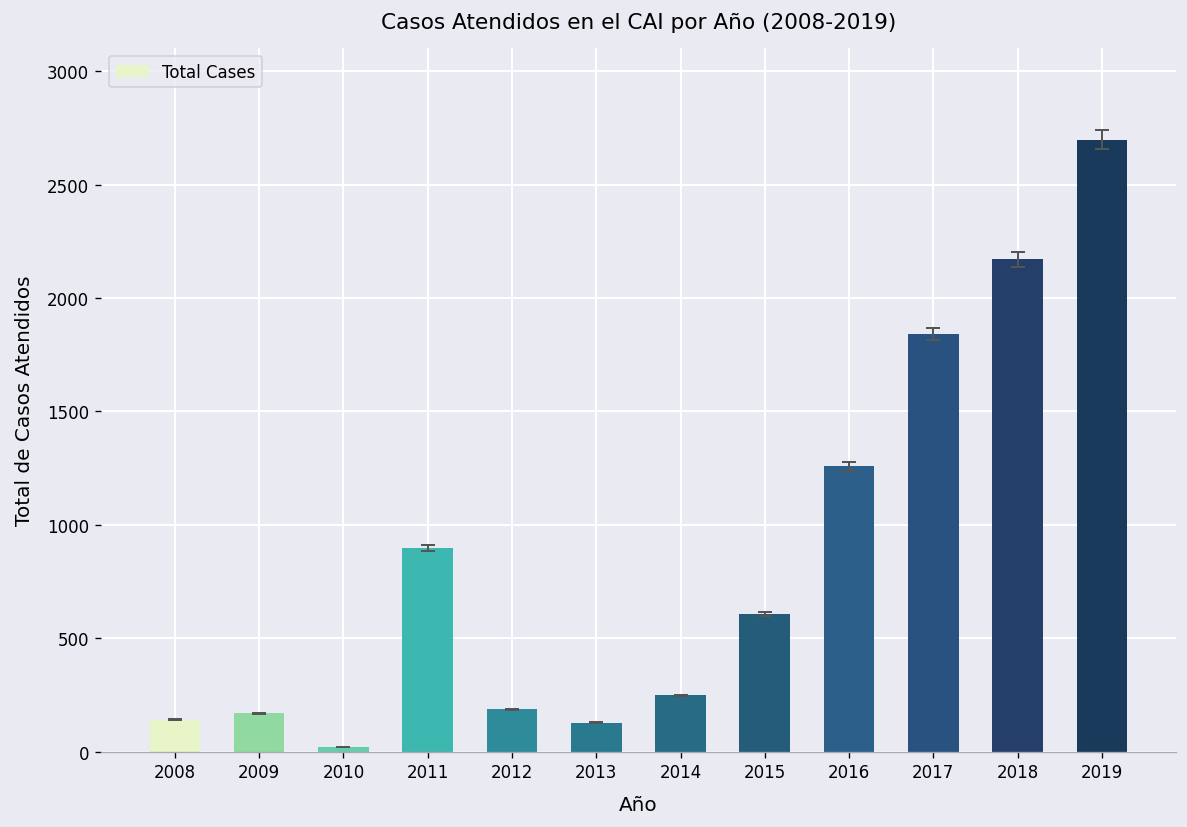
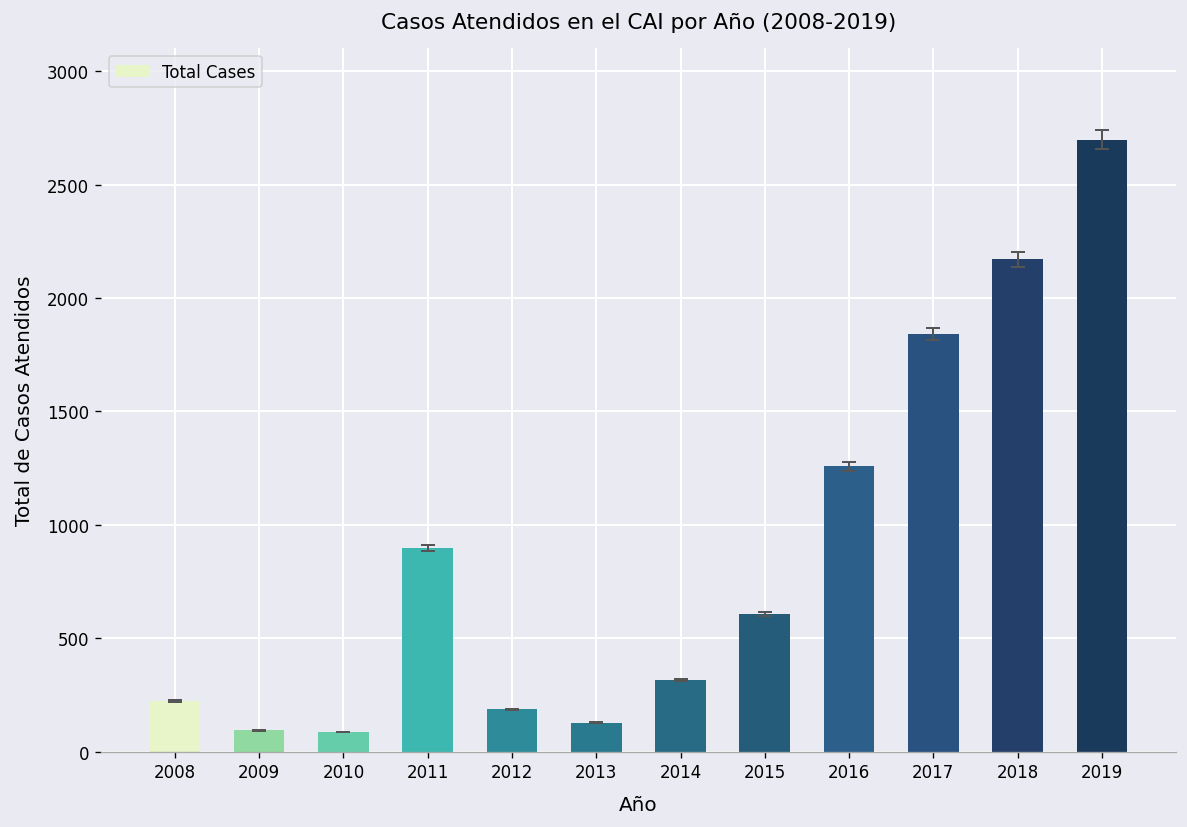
Total Cases, 2008: 140 -> 220
Total Cases, 2009: 170 -> 90
Total Cases, 2010: 20 -> 90
Total Cases, 2014: 250 -> 320
